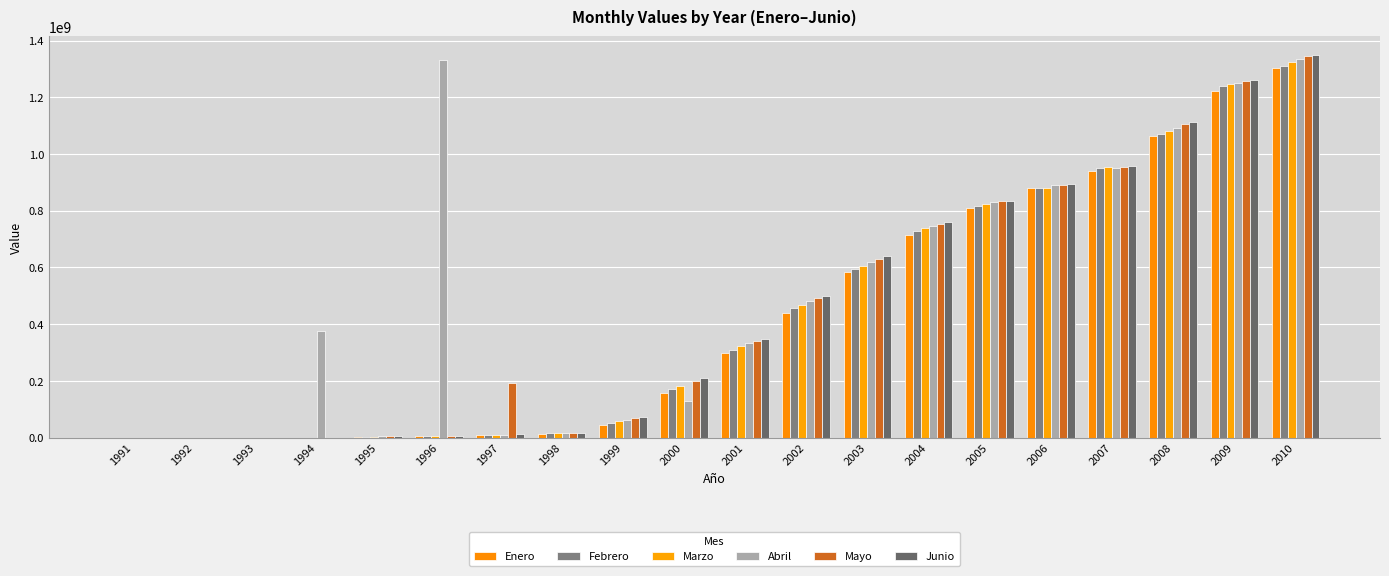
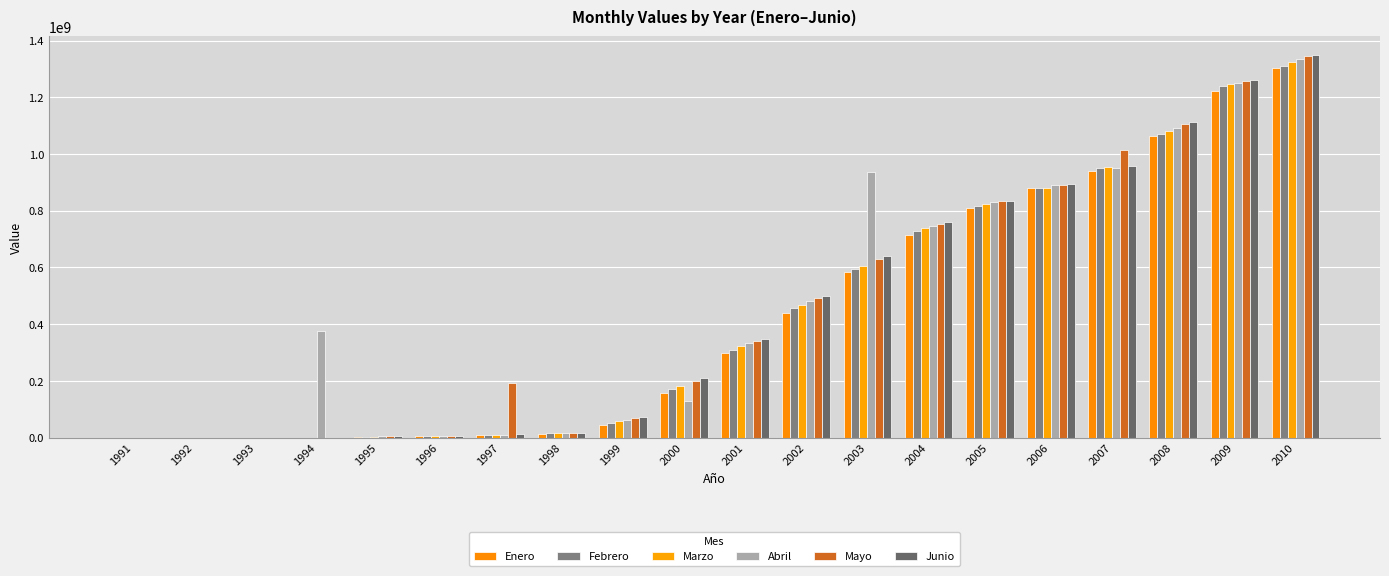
Abril, 1996: 1330000000 -> 10000000
Abril, 2003: 620000000 -> 940000000
Mayo, 2007: 960000000 -> 1010000000
